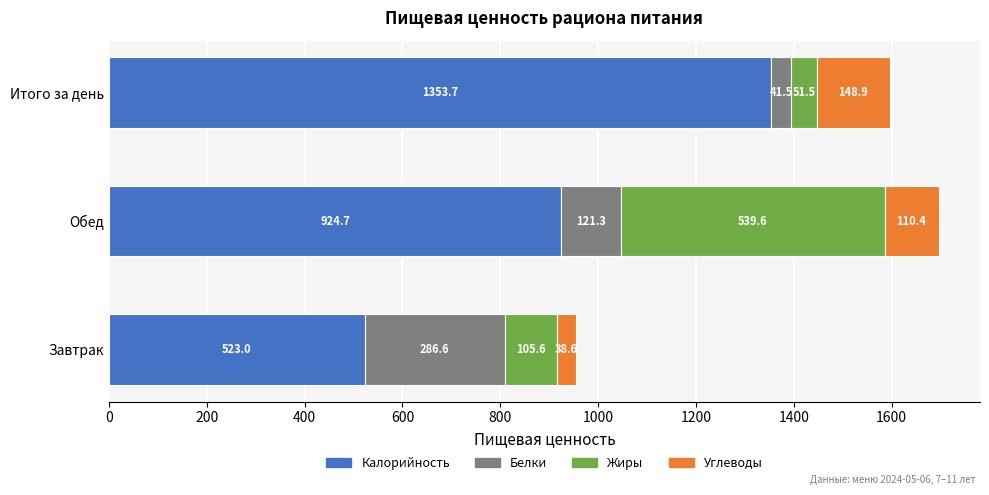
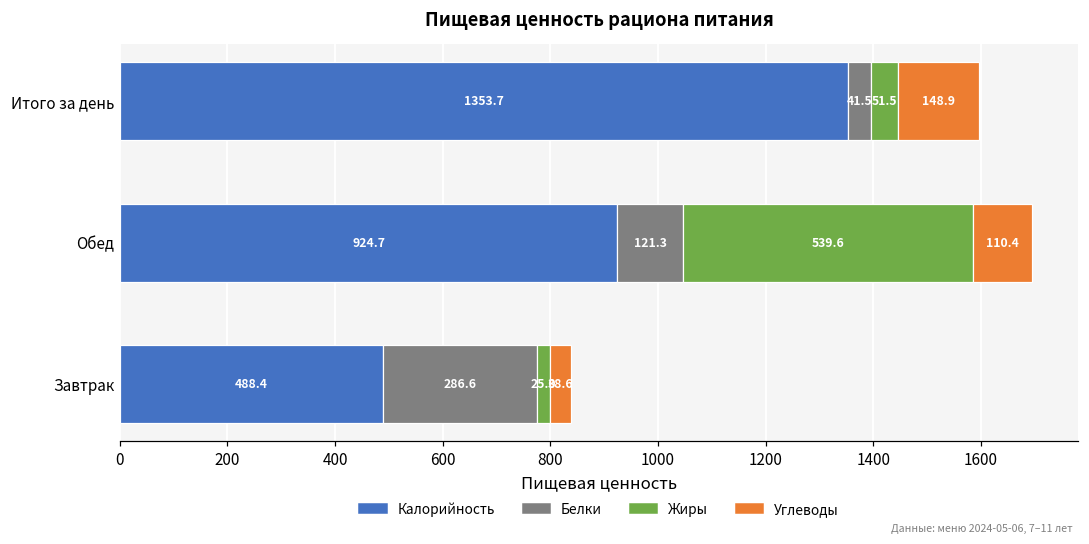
Калорийность, Завтрак: 523.0 -> 488.4
Жиры, Завтрак: 105.6 -> 25.0
